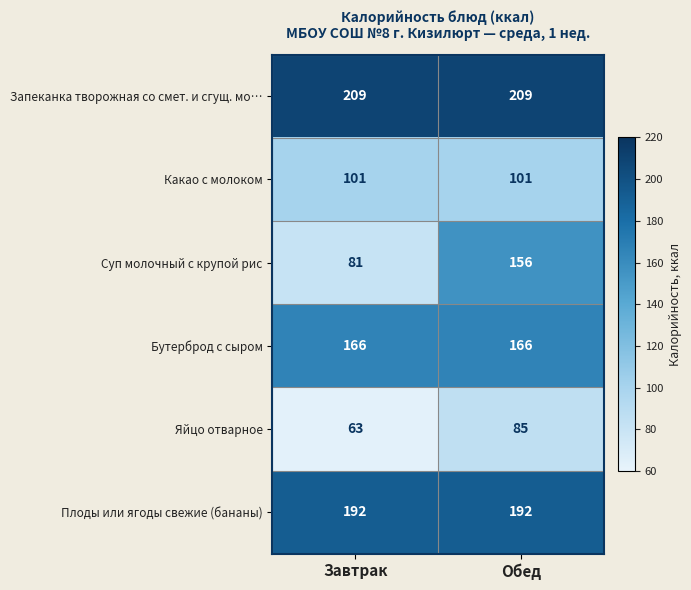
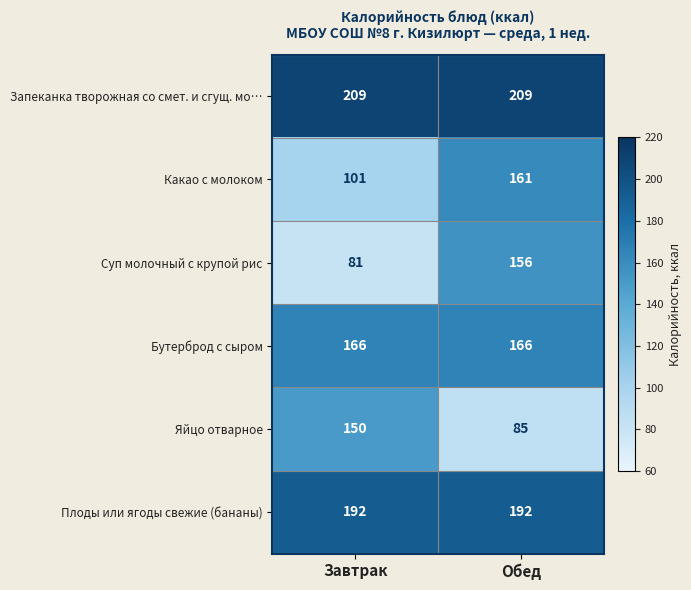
Какао с молоком, Обед: 101 -> 161
Яйцо отварное, Завтрак: 63 -> 150
